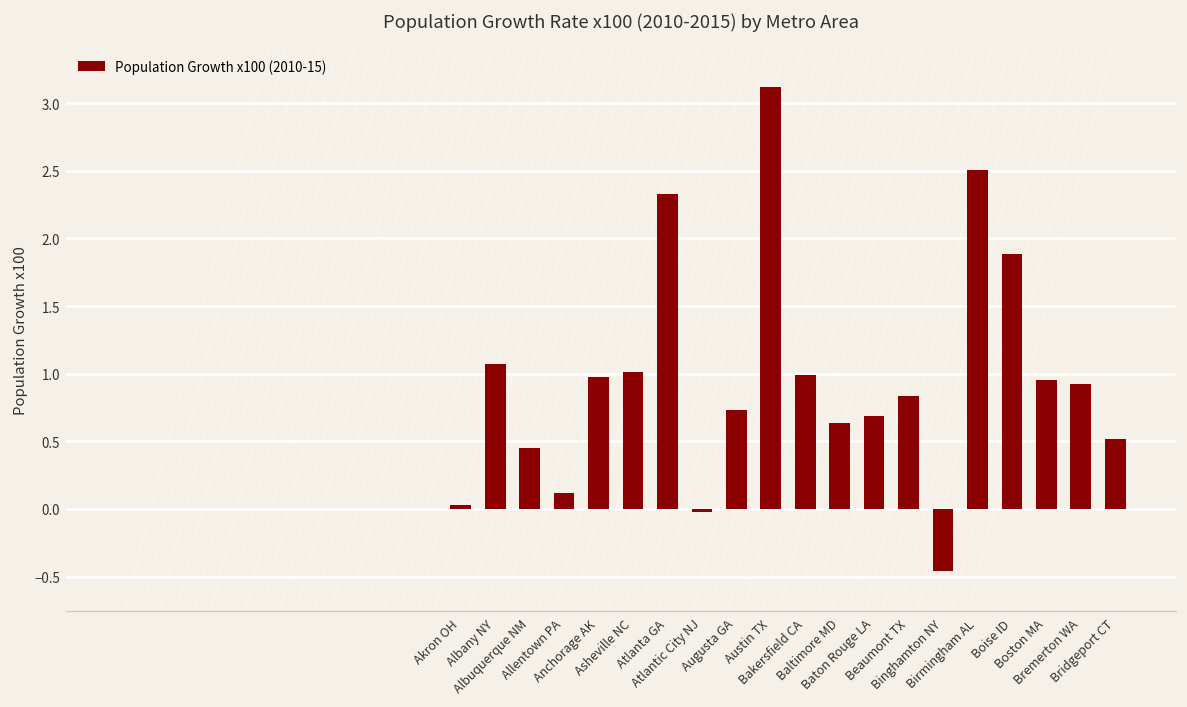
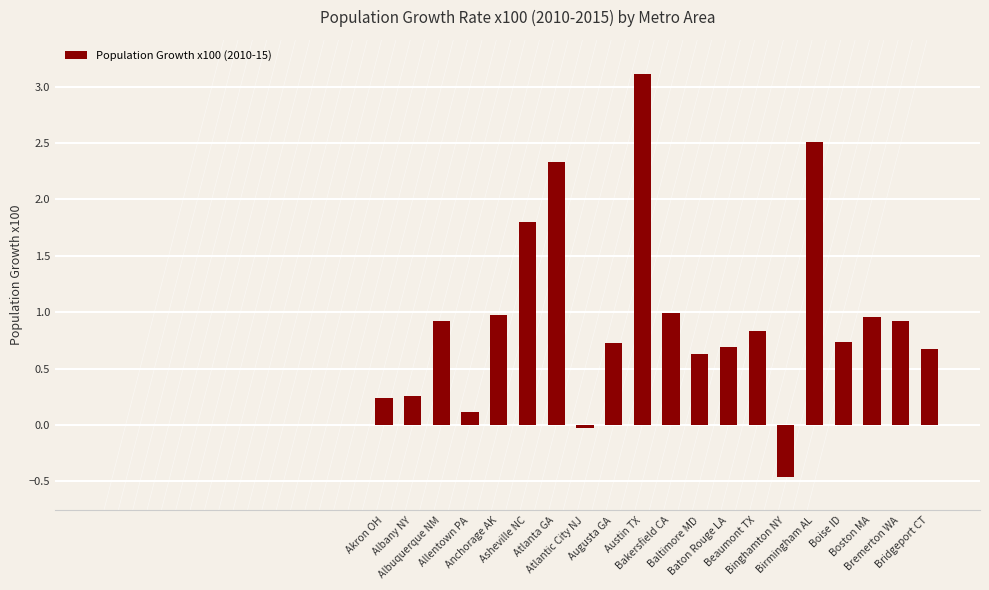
Akron OH: 0.03 -> 0.24
Albany NY: 1.07 -> 0.25
Albuquerque NM: 0.45 -> 0.92
Asheville NC: 1.01 -> 1.80
Boise ID: 1.89 -> 0.74
Bridgeport CT: 0.52 -> 0.67
